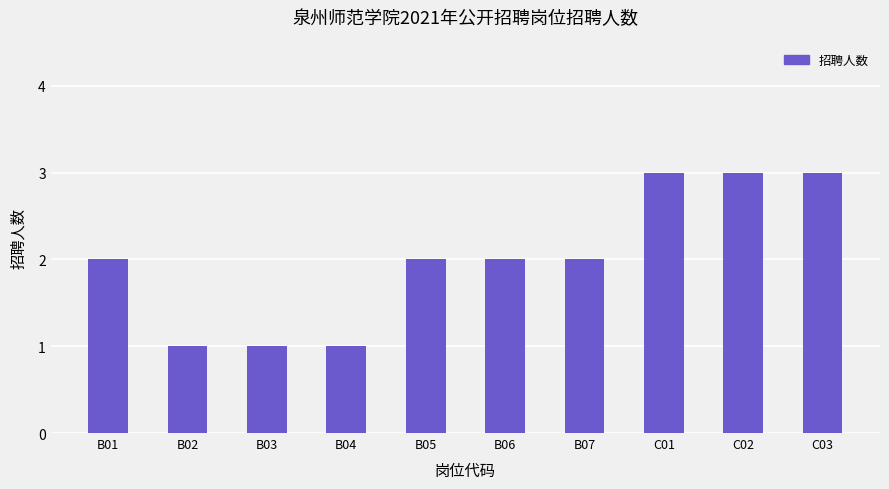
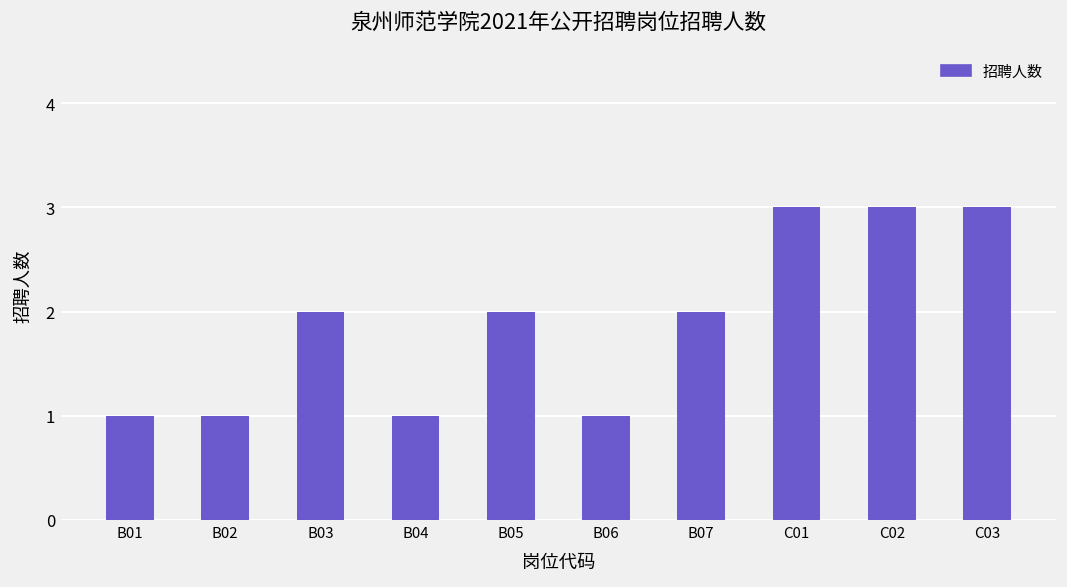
B01: 2 -> 1
B03: 1 -> 2
B06: 2 -> 1
